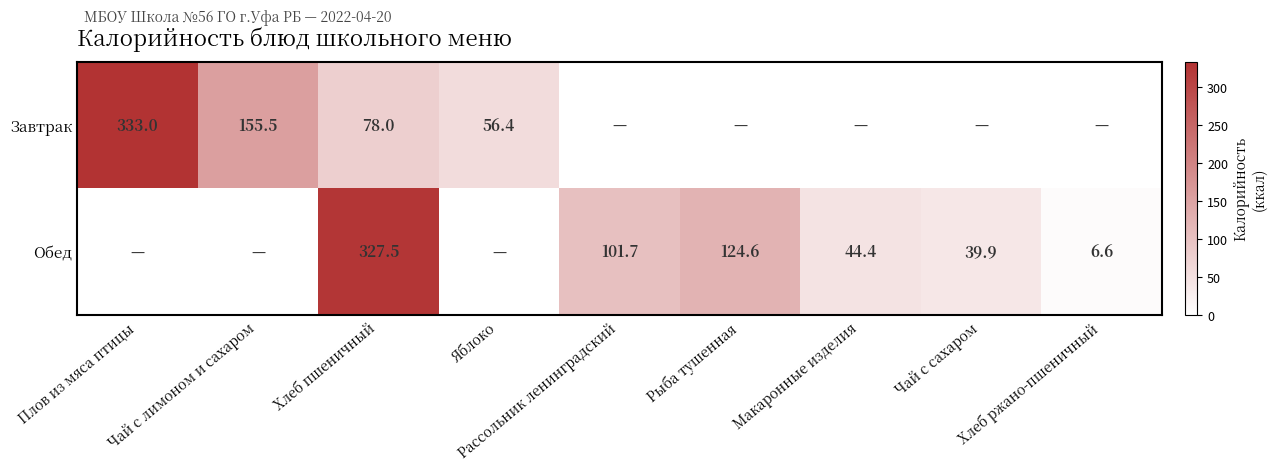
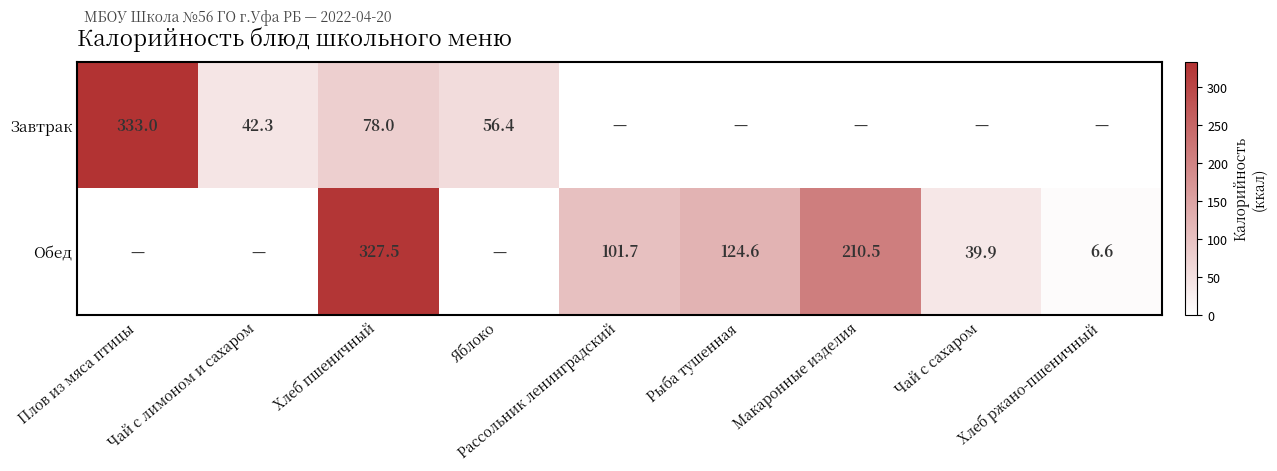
Завтрак, Чай с лимоном и сахаром: 155.5 -> 42.3
Обед, Макаронные изделия: 44.4 -> 210.5
